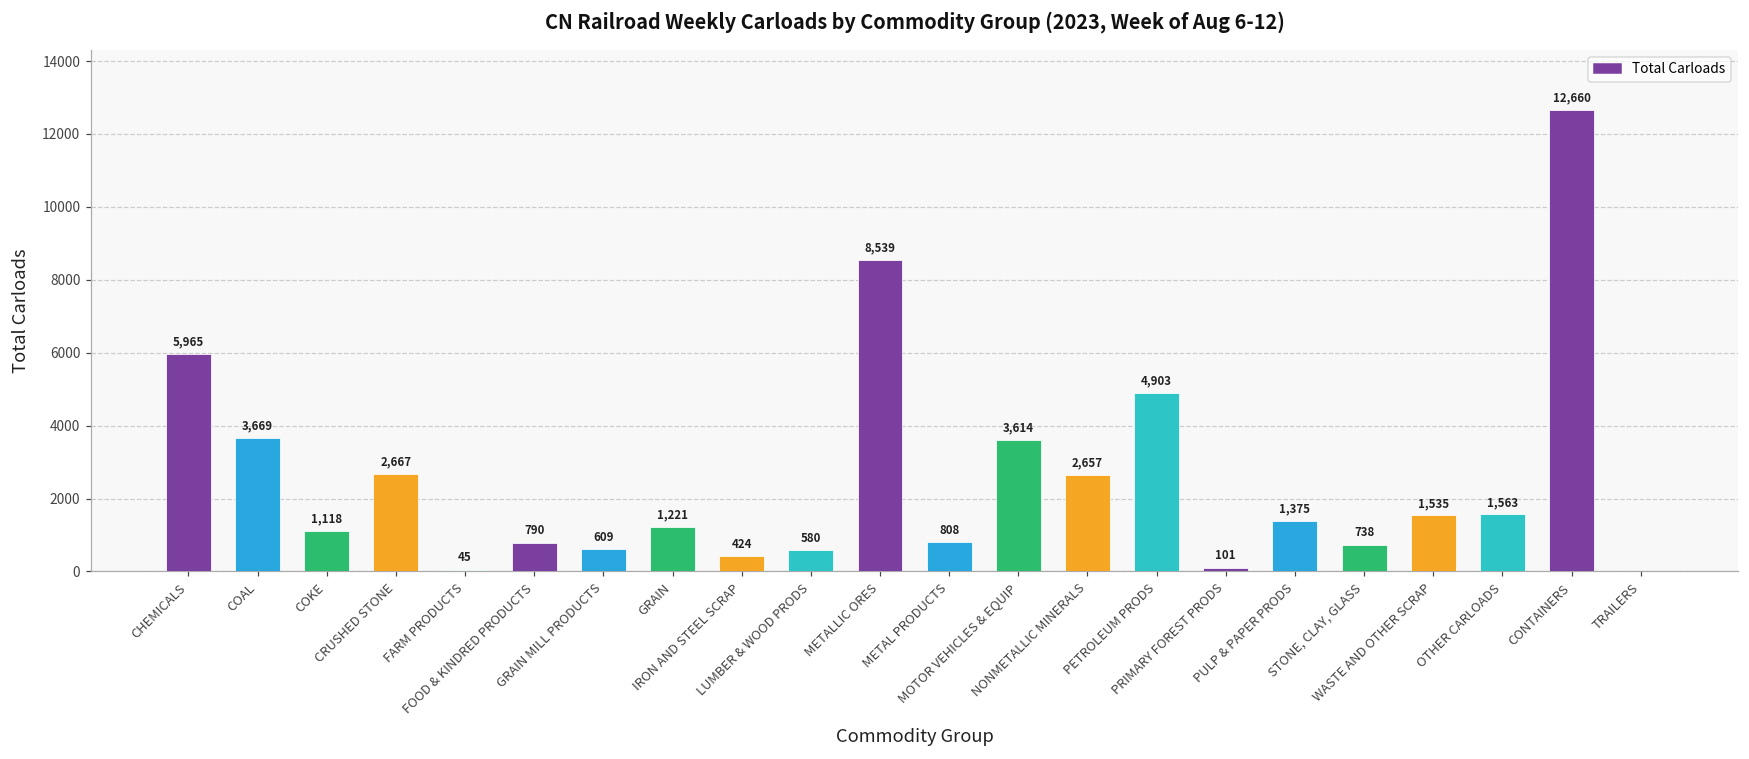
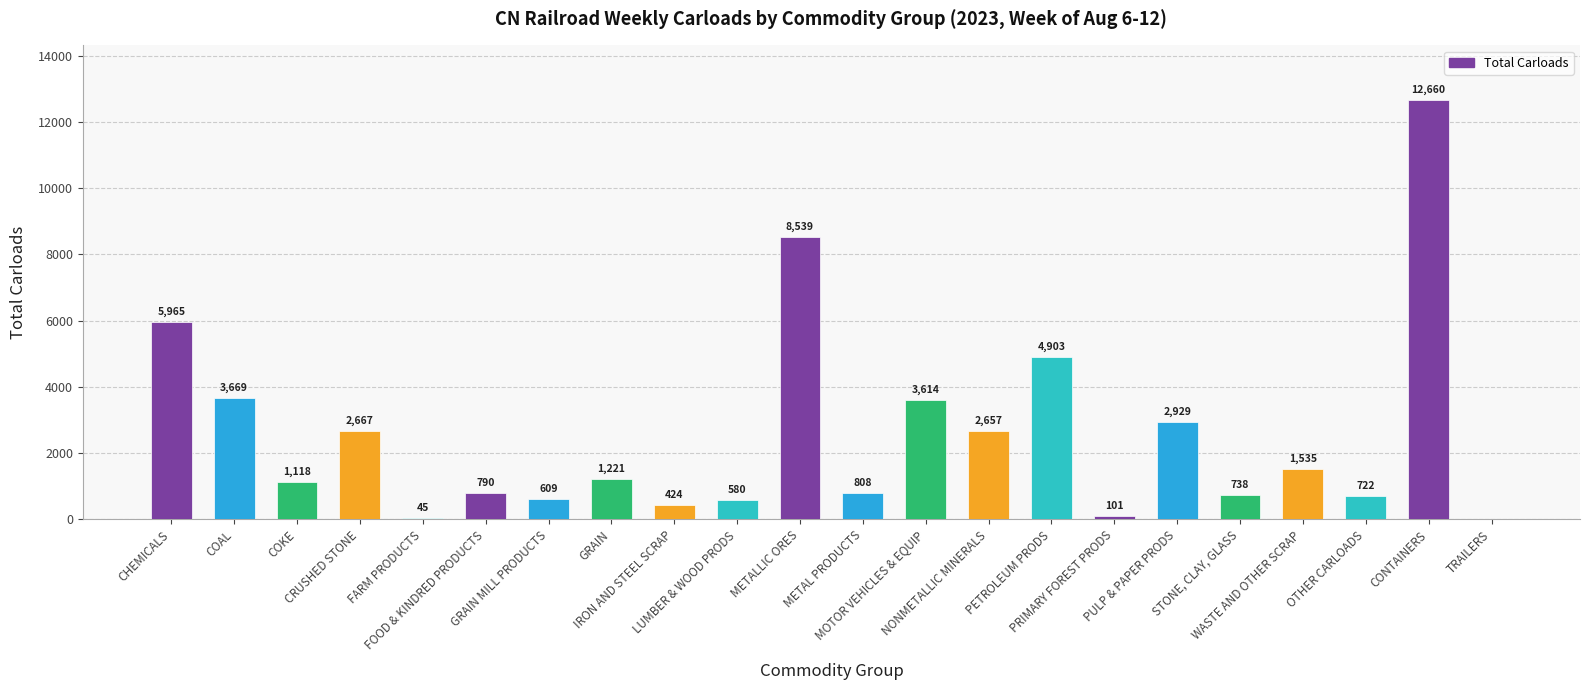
PULP & PAPER PRODS: 1,375 -> 2,929
OTHER CARLOADS: 1,563 -> 722
